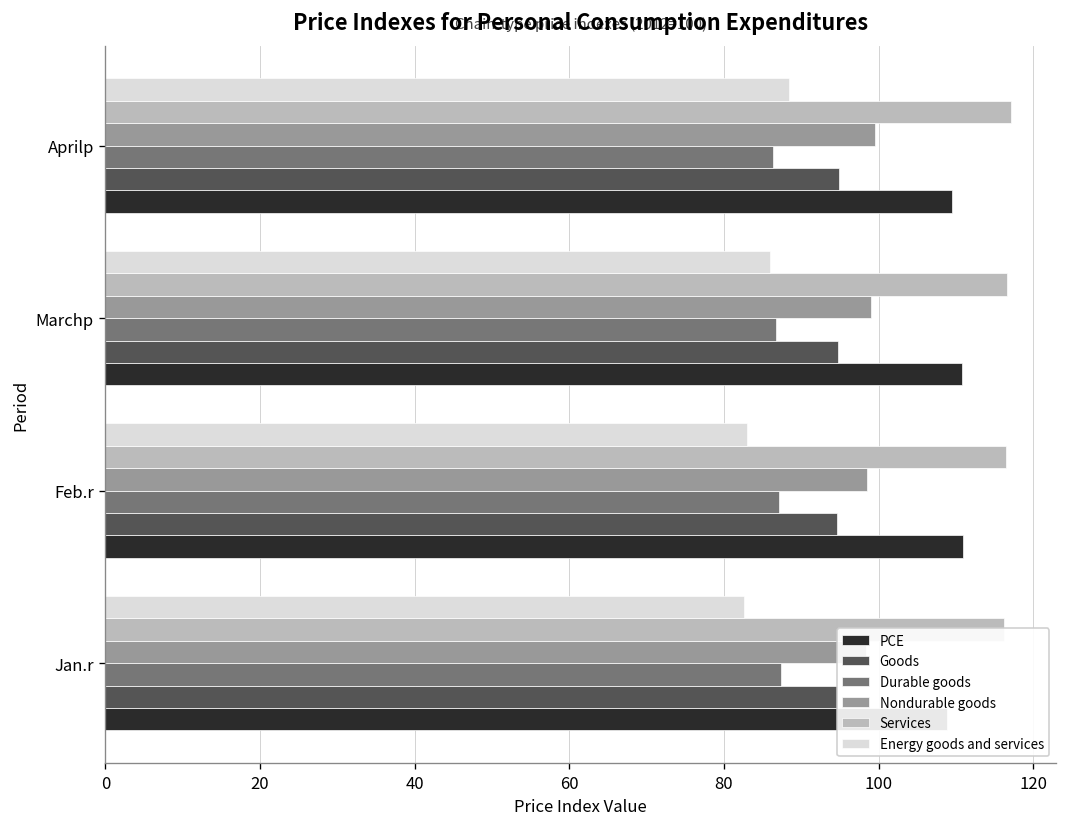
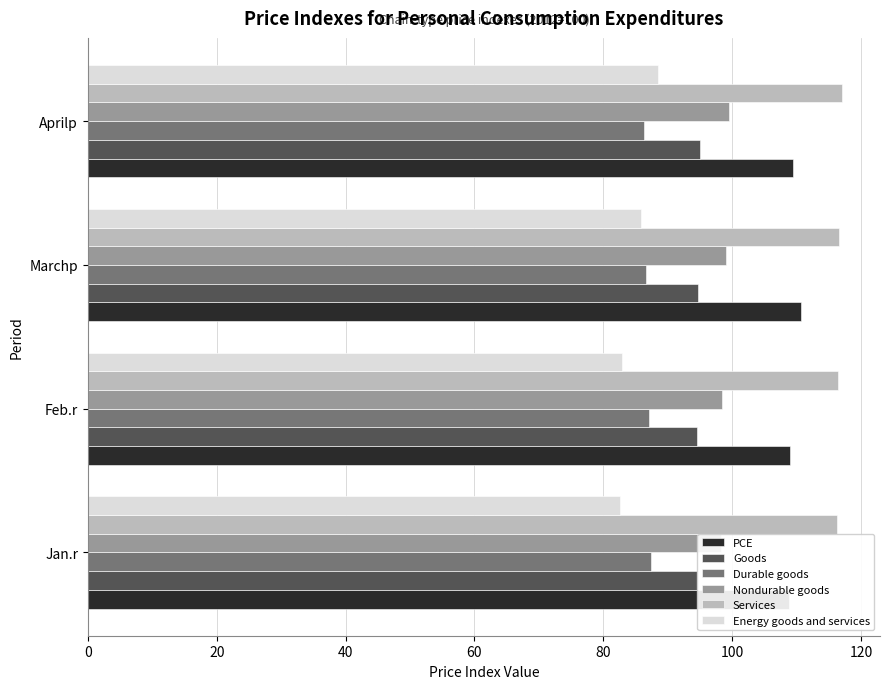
PCE, Feb.r: 111 -> 109
